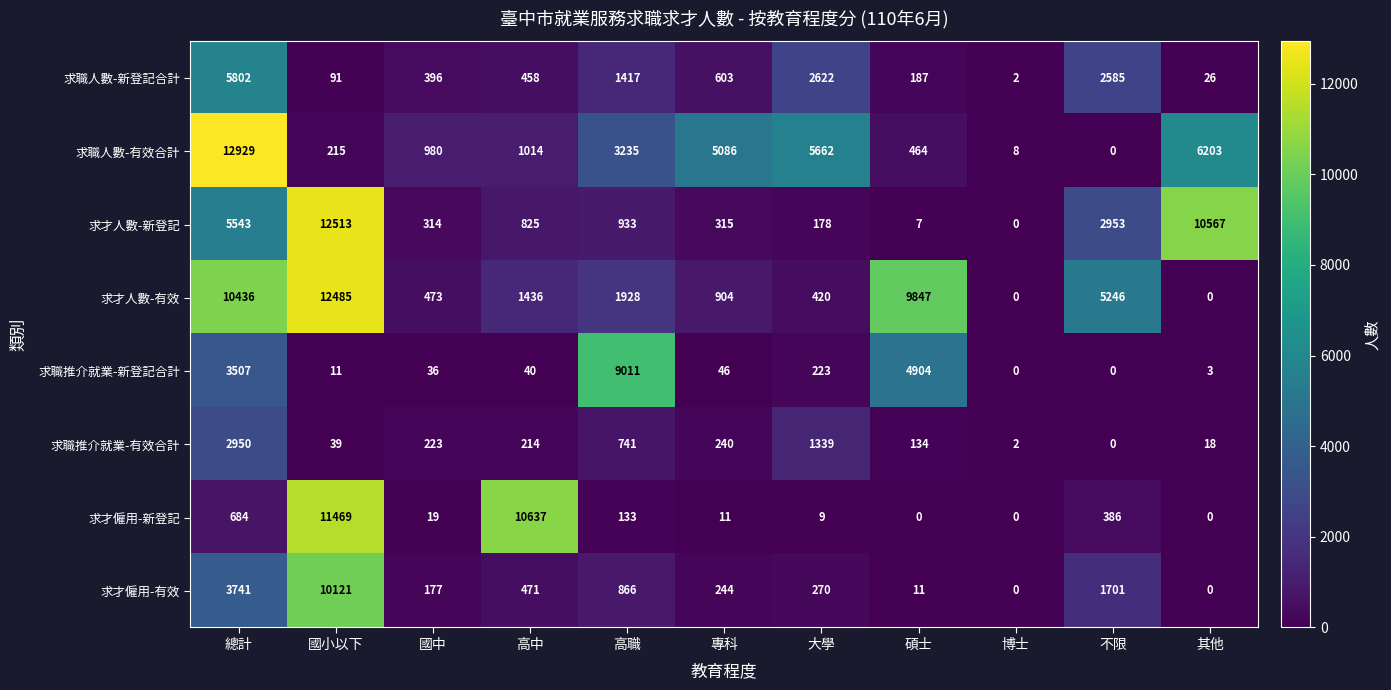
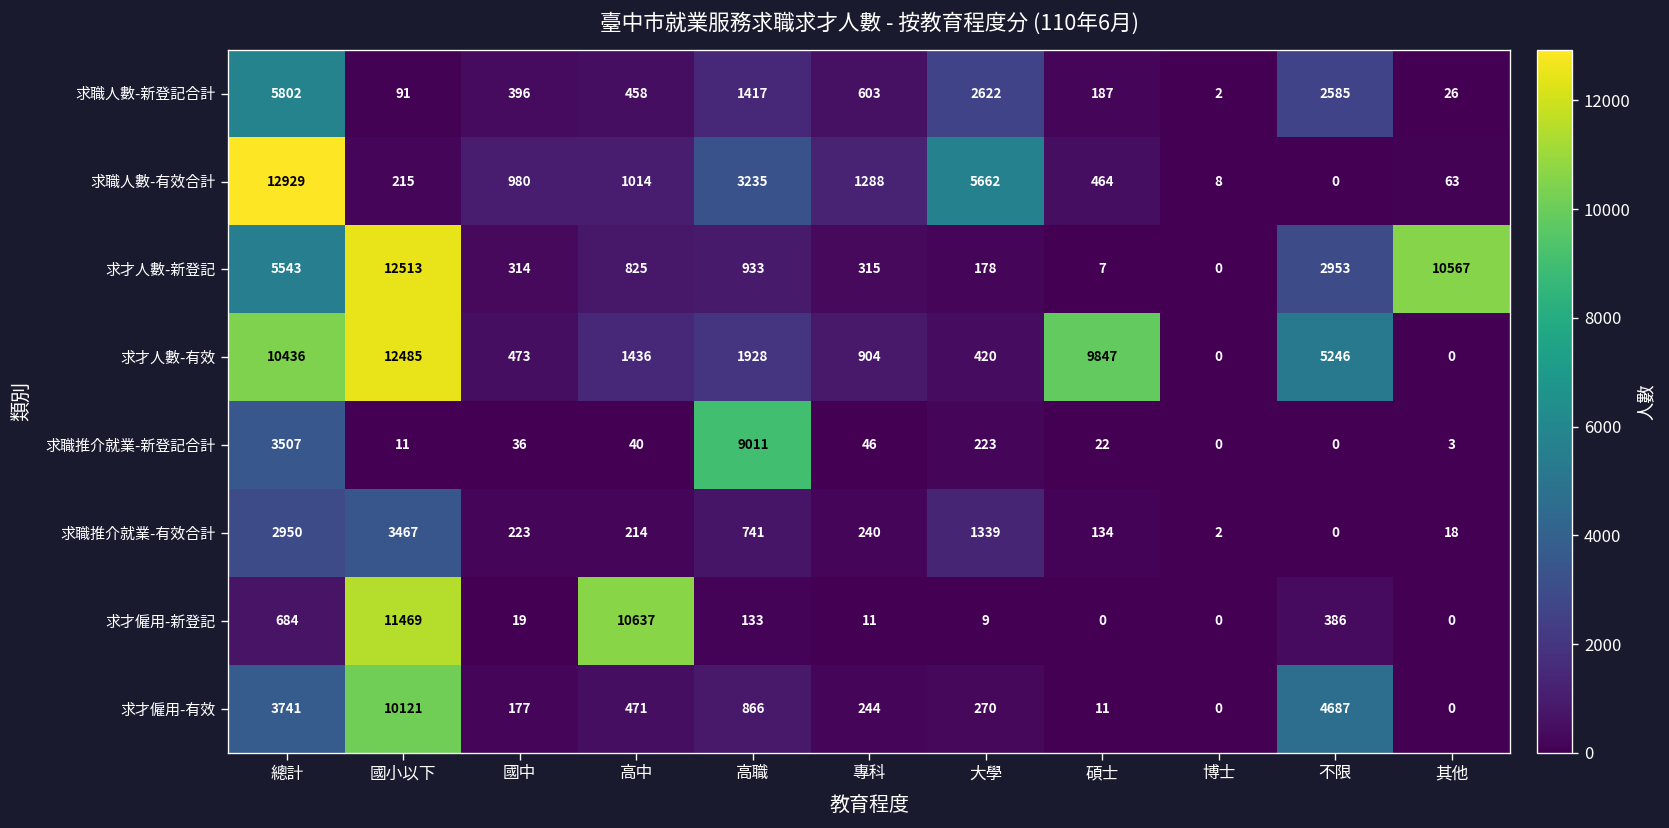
求職人數-有效合計, 專科: 5086 -> 1288
求職人數-有效合計, 其他: 6203 -> 63
求職推介就業-新登記合計, 碩士: 4904 -> 22
求職推介就業-有效合計, 國小以下: 39 -> 3467
求才僱用-有效, 不限: 1701 -> 4687
